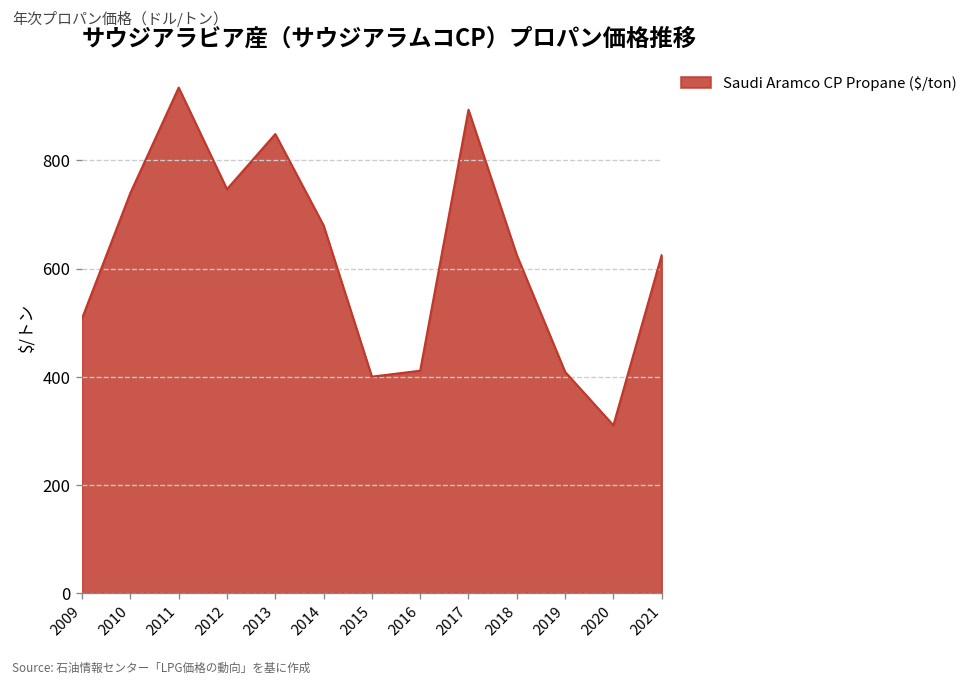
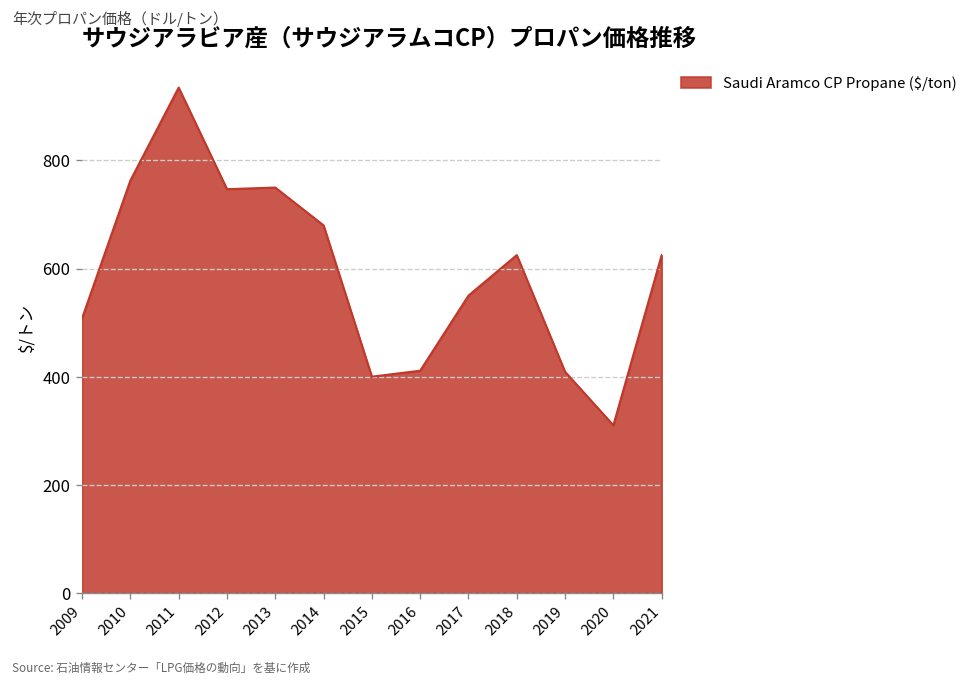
2010: 740 -> 760
2013: 850 -> 750
2017: 890 -> 550
